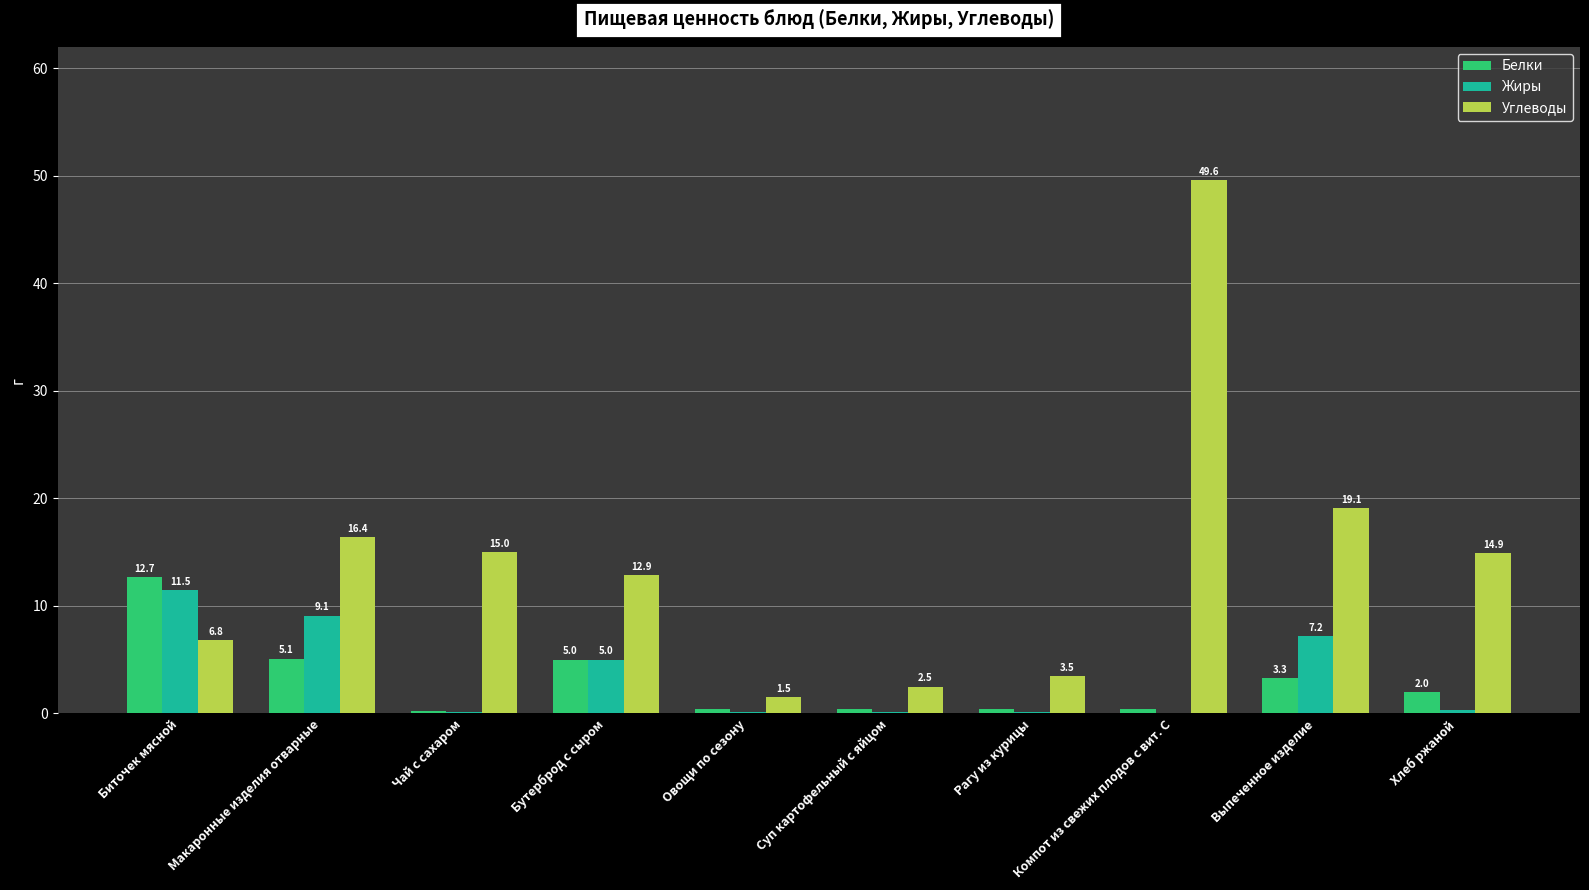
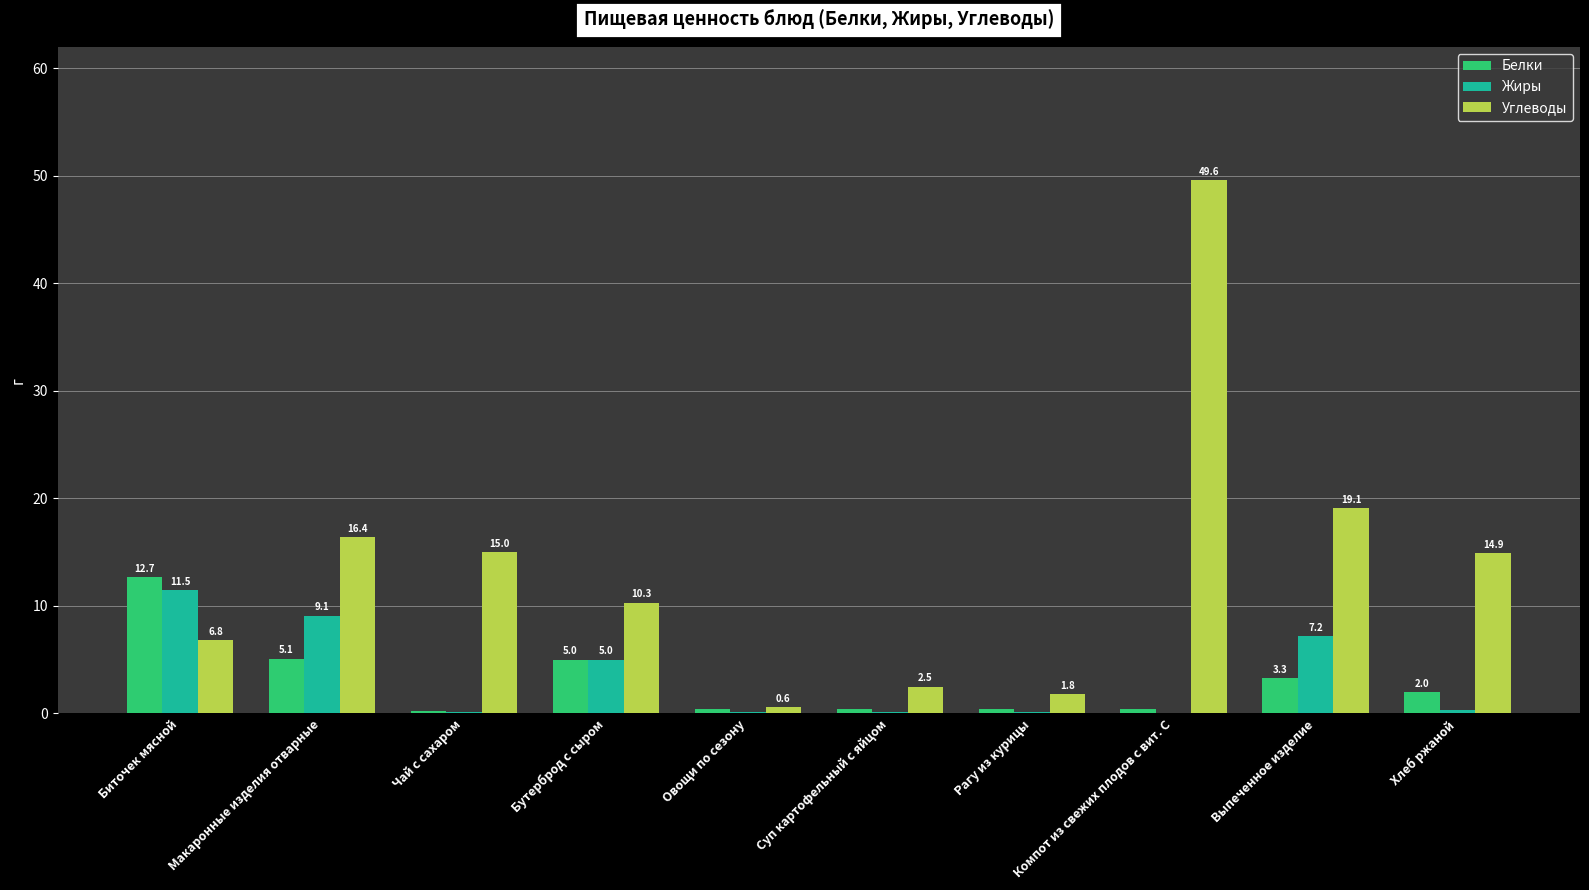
Углеводы, Бутерброд с сыром: 12.9 -> 10.3
Углеводы, Овощи по сезону: 1.5 -> 0.6
Углеводы, Рагу из курицы: 3.5 -> 1.8
